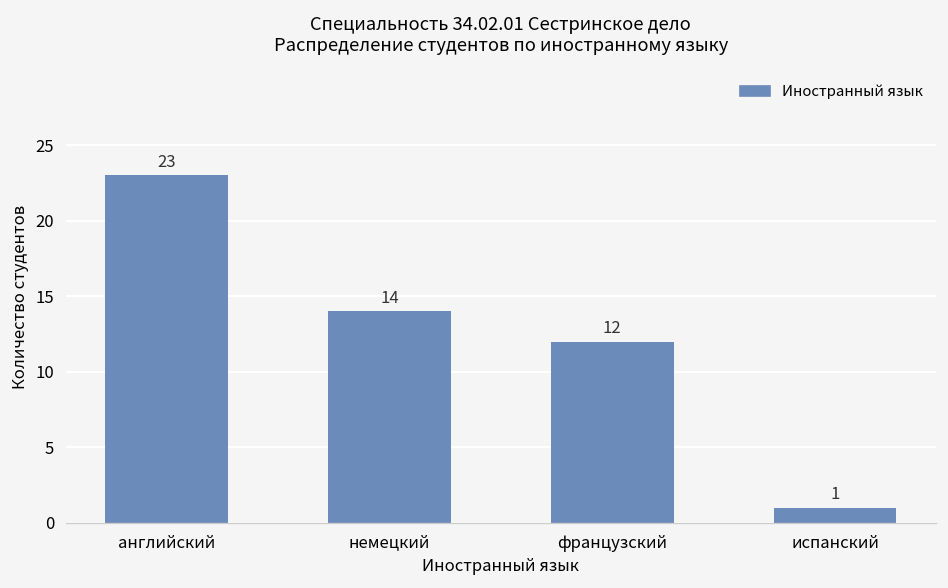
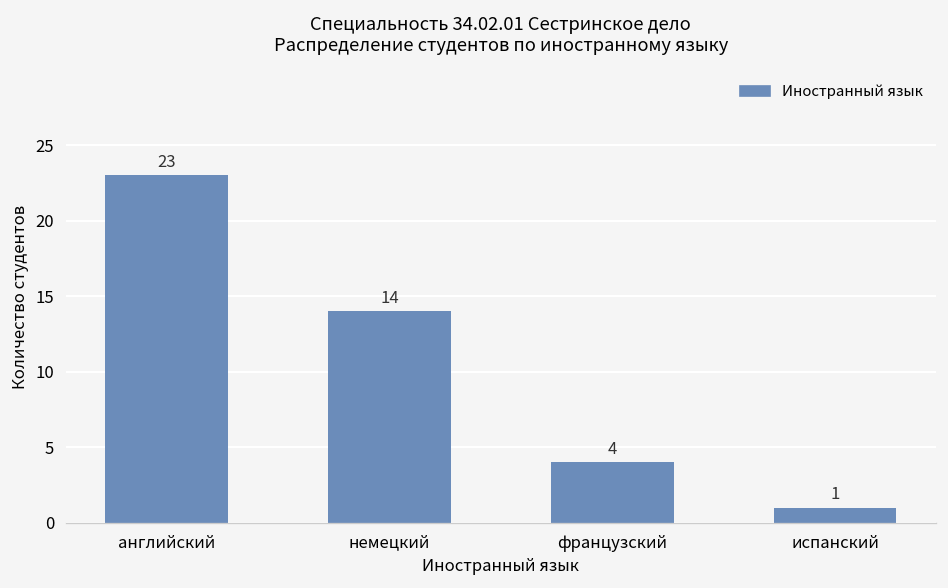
французский: 12 -> 4
